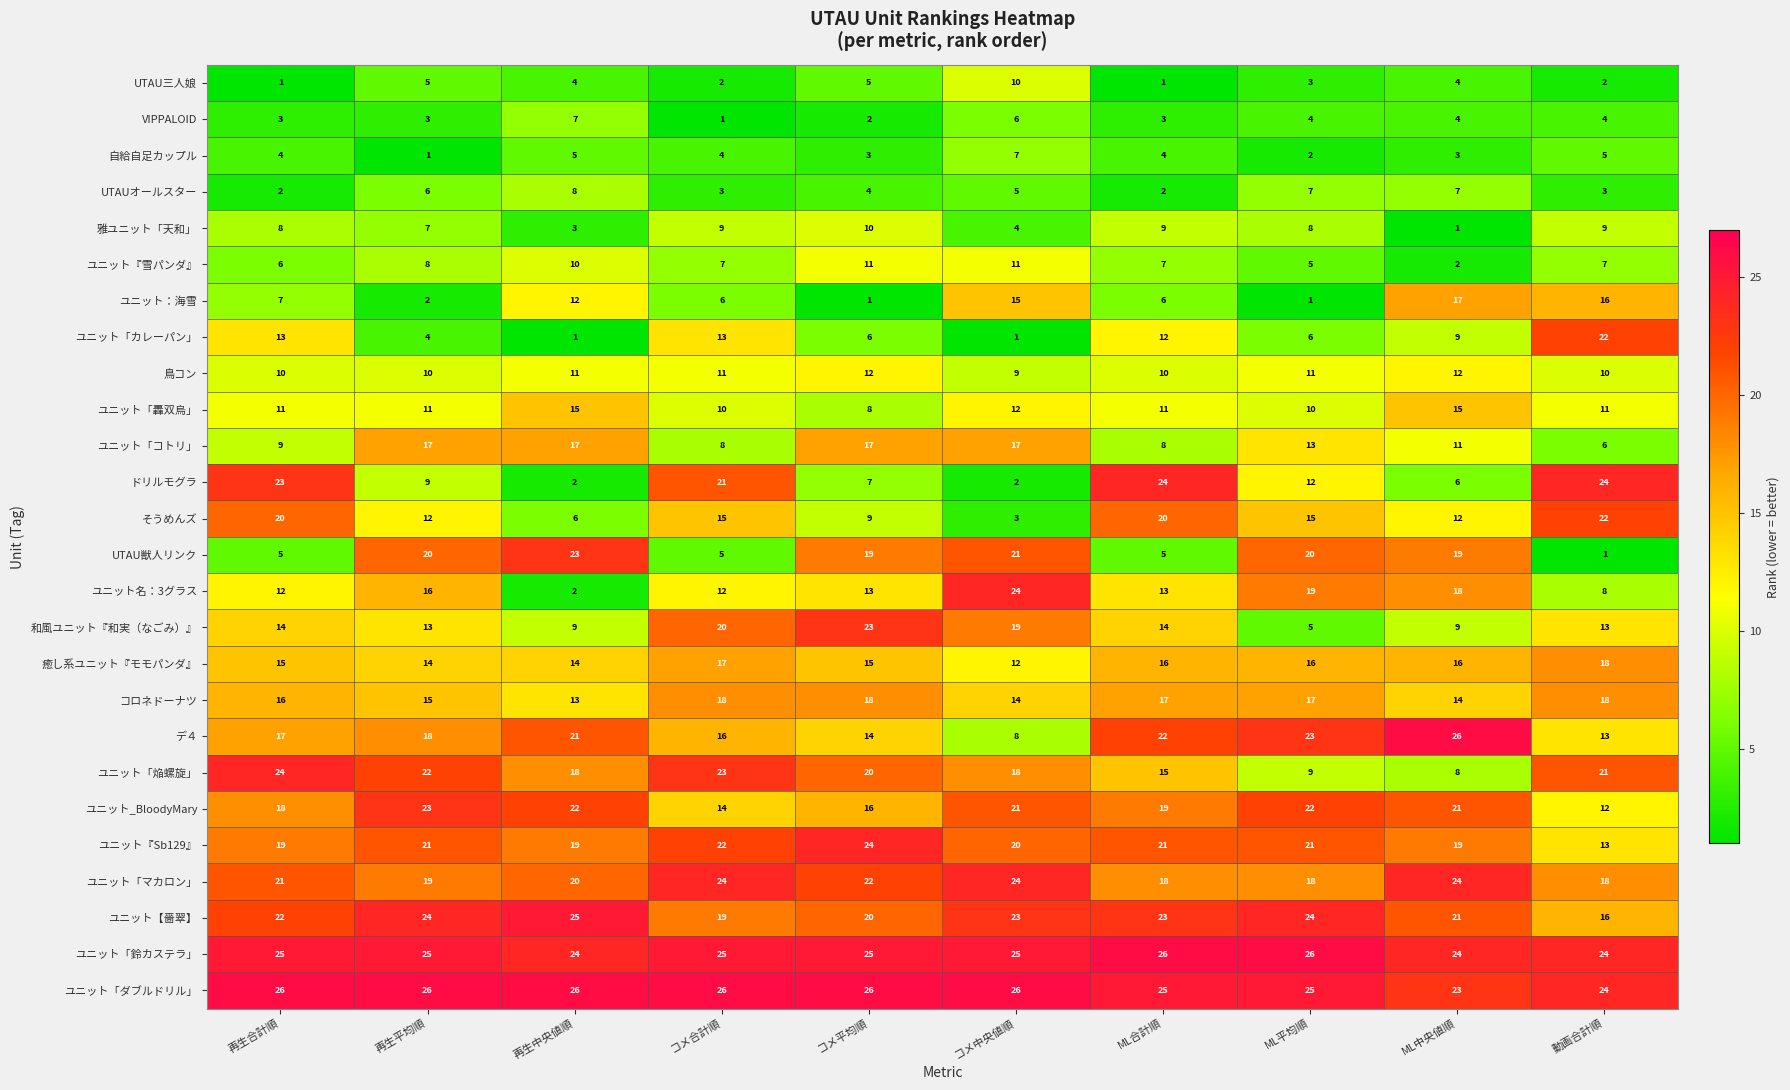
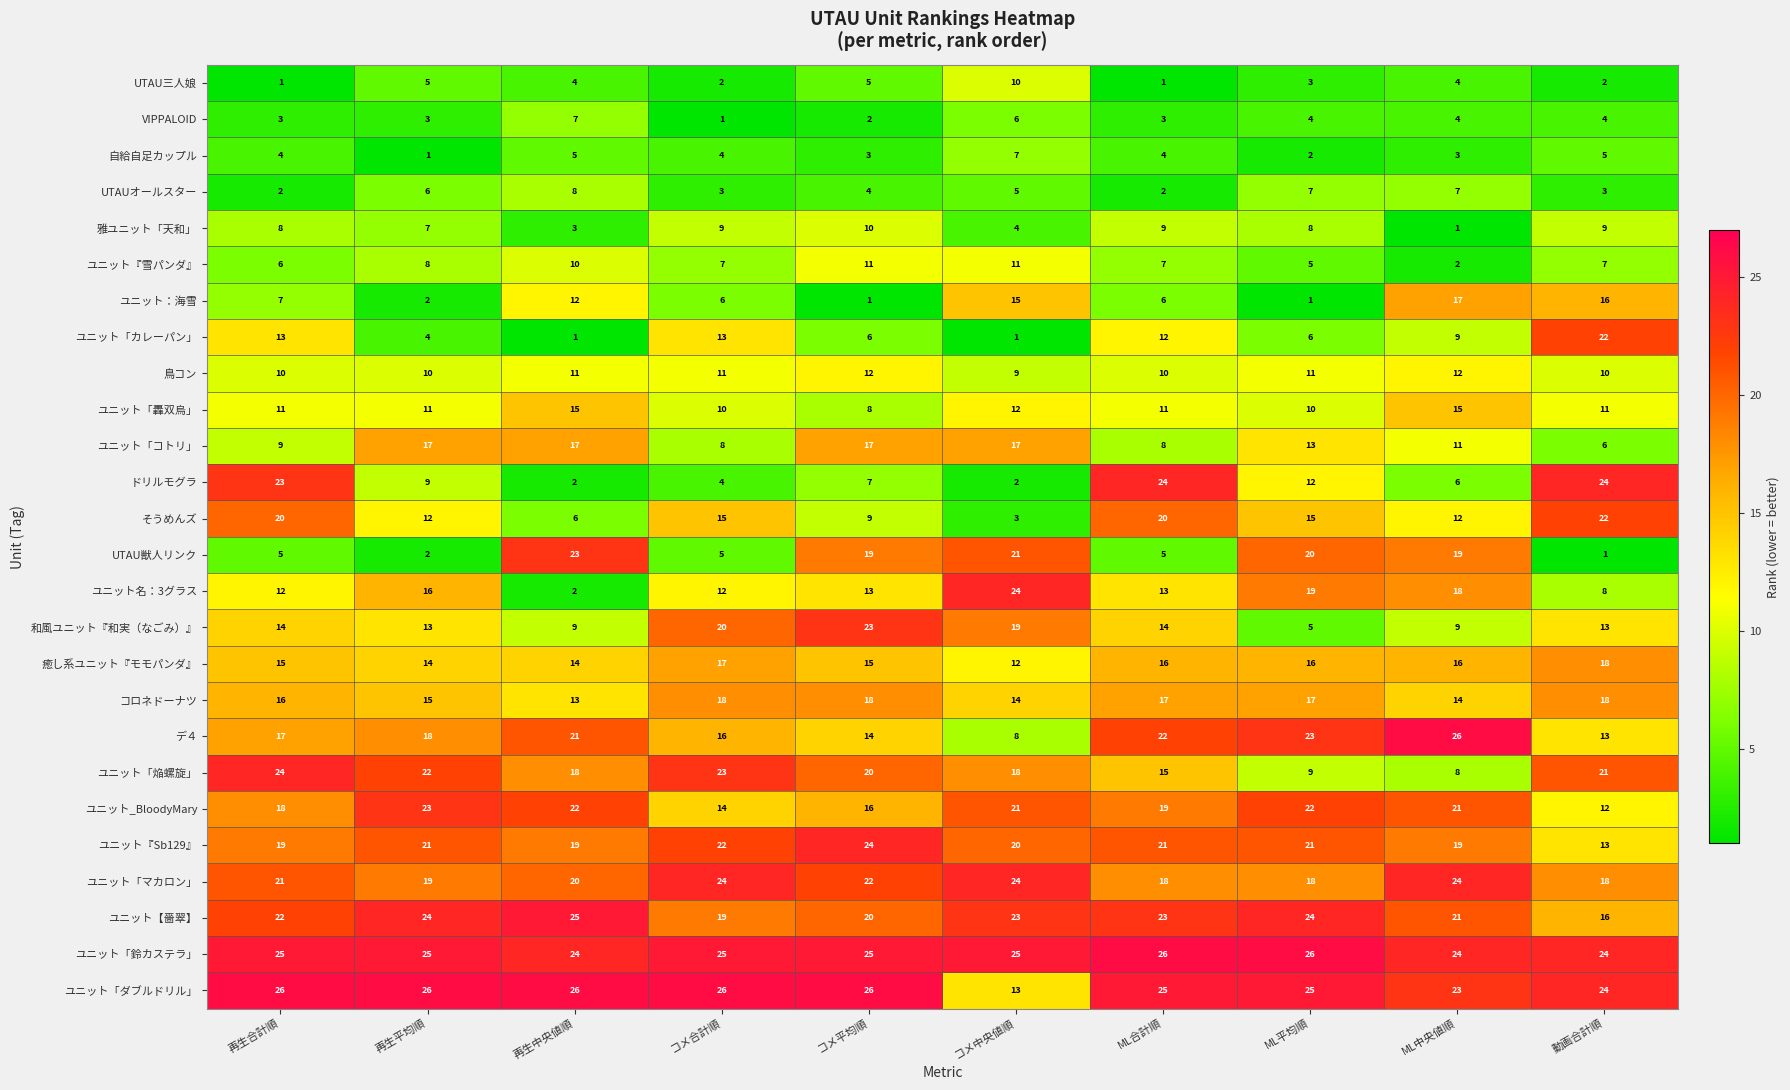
ドリルモグラ, コメ合計順: 21 -> 4
UTAU獣人リンク, 再生平均順: 20 -> 2
ユニット「ダブルドリル」, コメ中央値順: 26 -> 13
